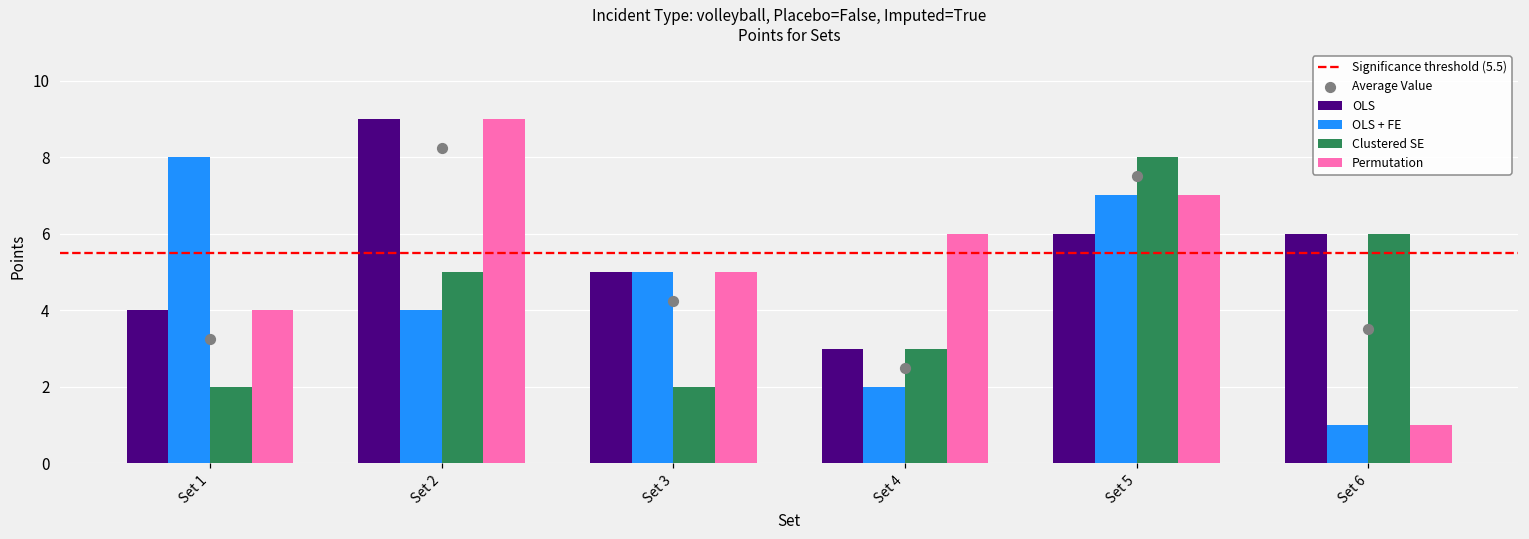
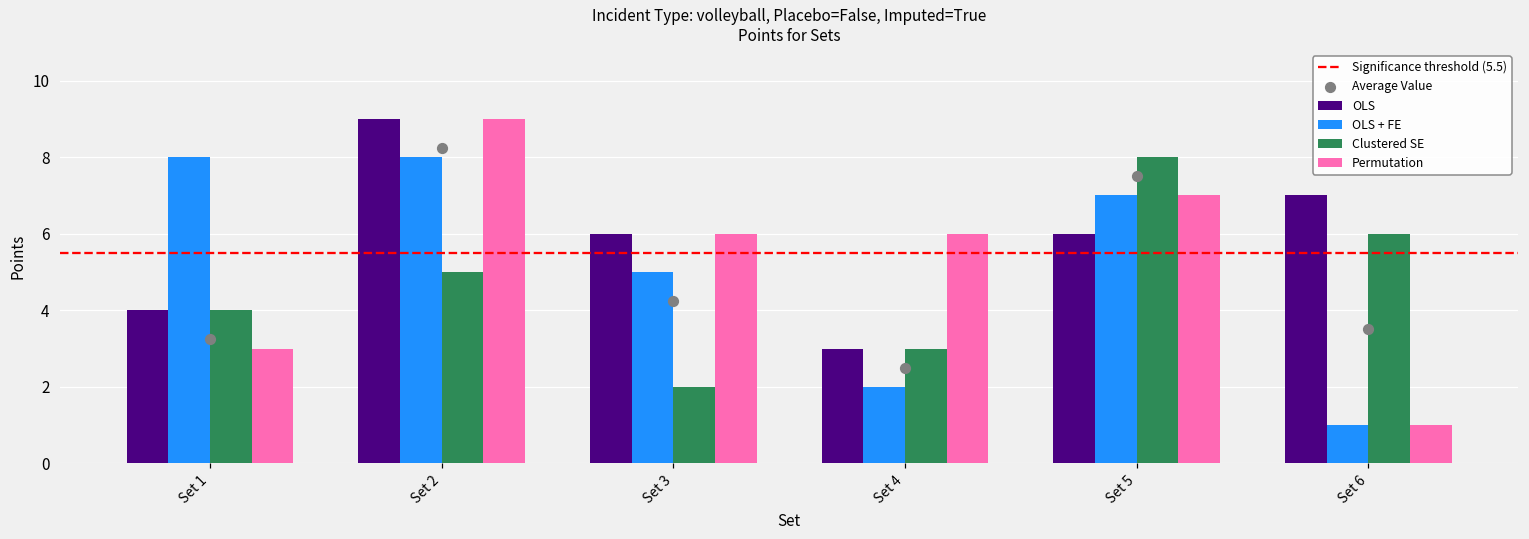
Clustered SE, Set 1: 2 -> 4
Permutation, Set 1: 4 -> 3
OLS + FE, Set 2: 4 -> 8
OLS, Set 3: 5 -> 6
Permutation, Set 3: 5 -> 6
OLS, Set 6: 6 -> 7
